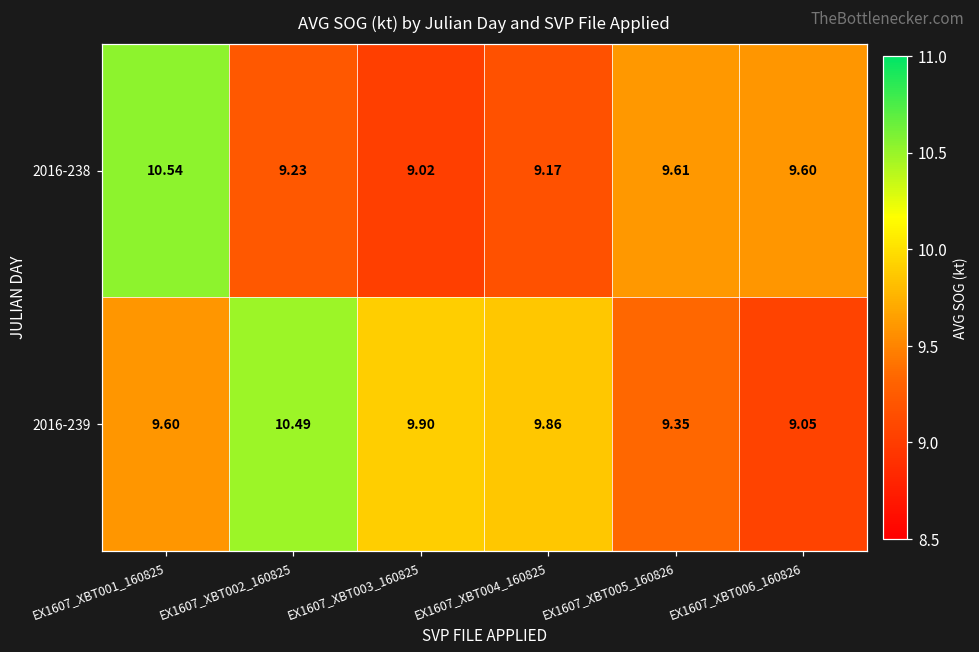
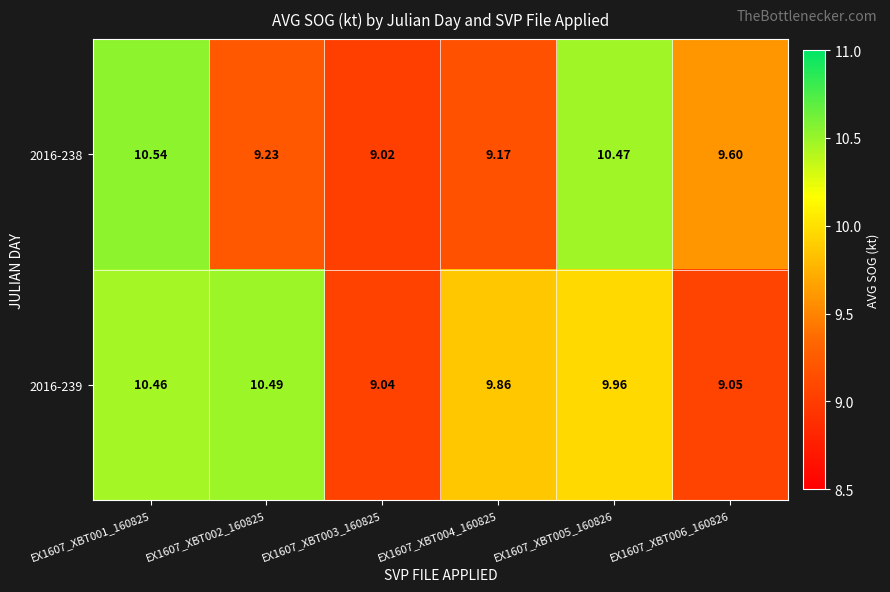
2016-238, EX1607_XBT005_160826: 9.61 -> 10.47
2016-239, EX1607_XBT001_160825: 9.60 -> 10.46
2016-239, EX1607_XBT003_160825: 9.90 -> 9.04
2016-239, EX1607_XBT005_160826: 9.35 -> 9.96
